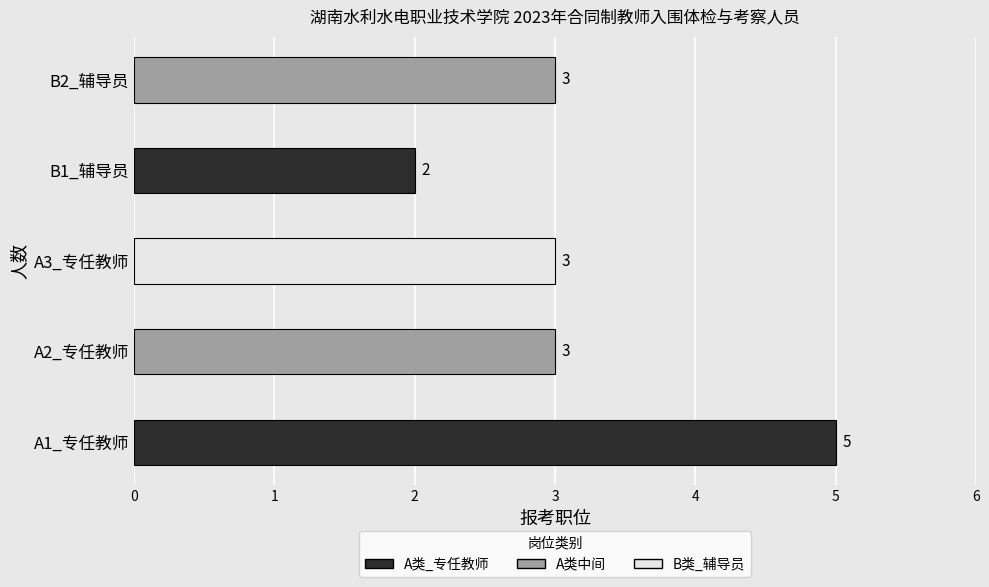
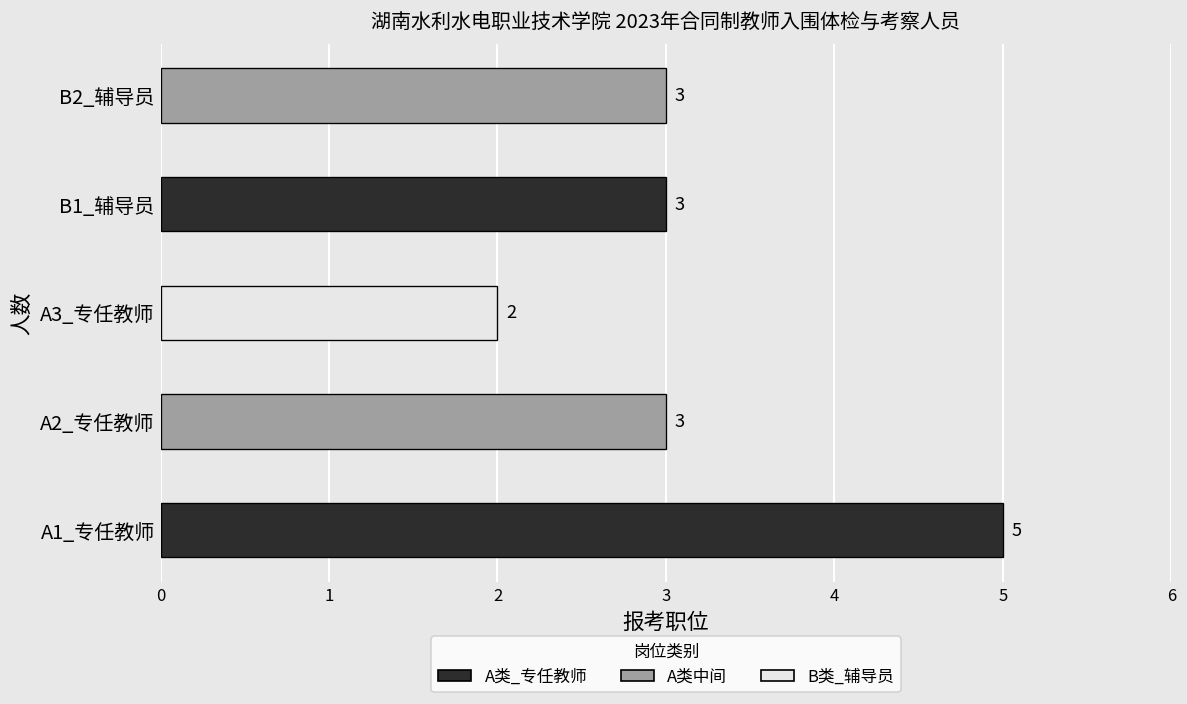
B1_辅导员: 2 -> 3
A3_专任教师: 3 -> 2
